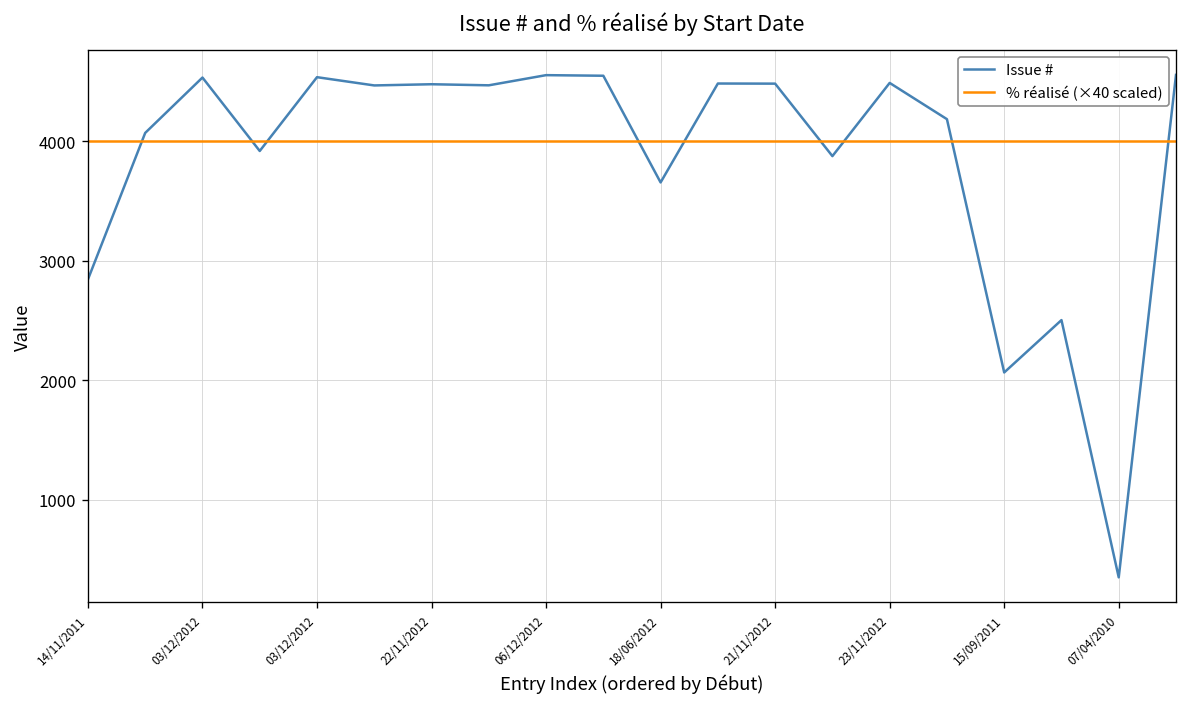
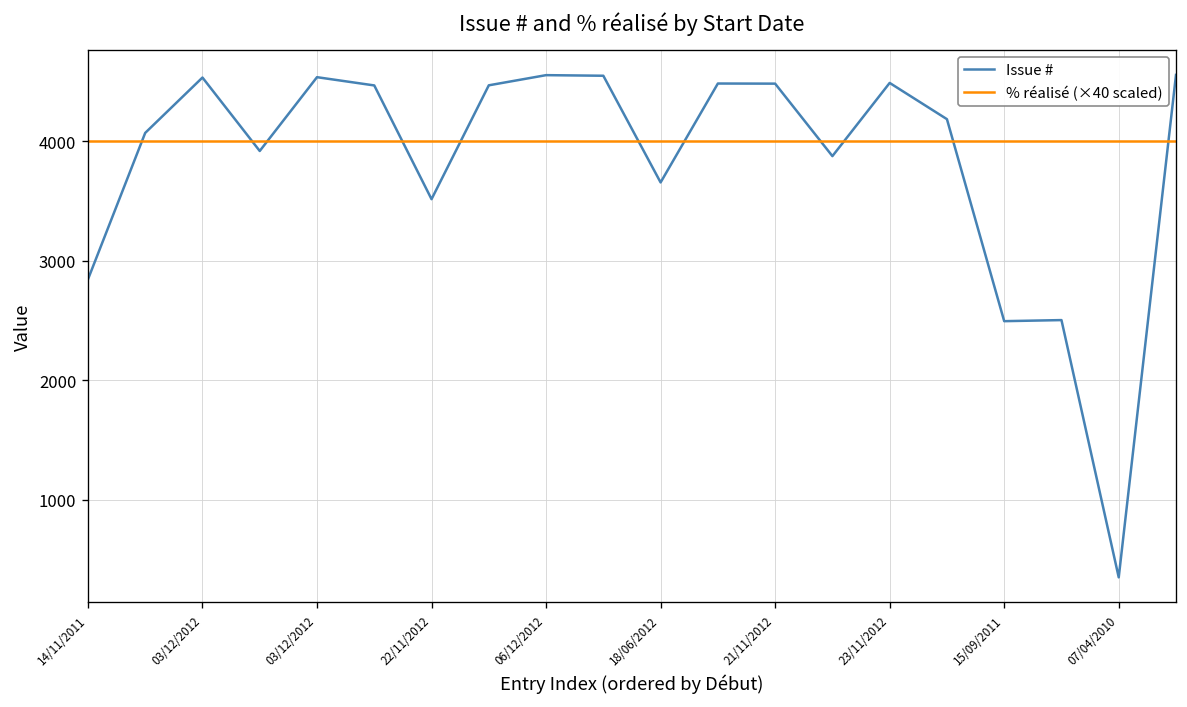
Issue #, 22/11/2012: 4500 -> 3500
Issue #, 15/09/2011: 2100 -> 2500
